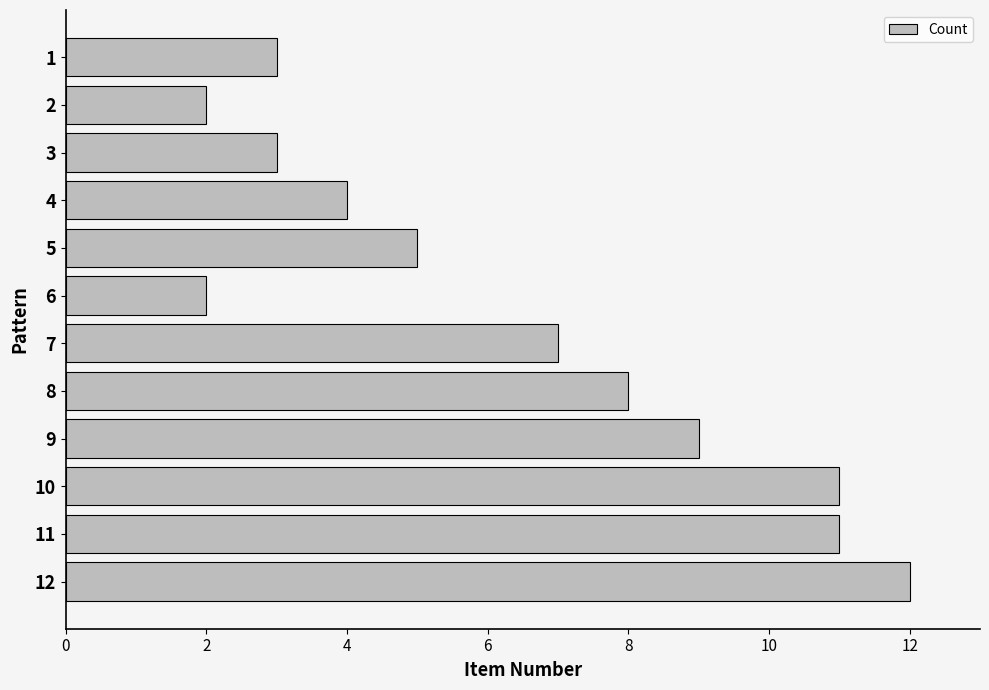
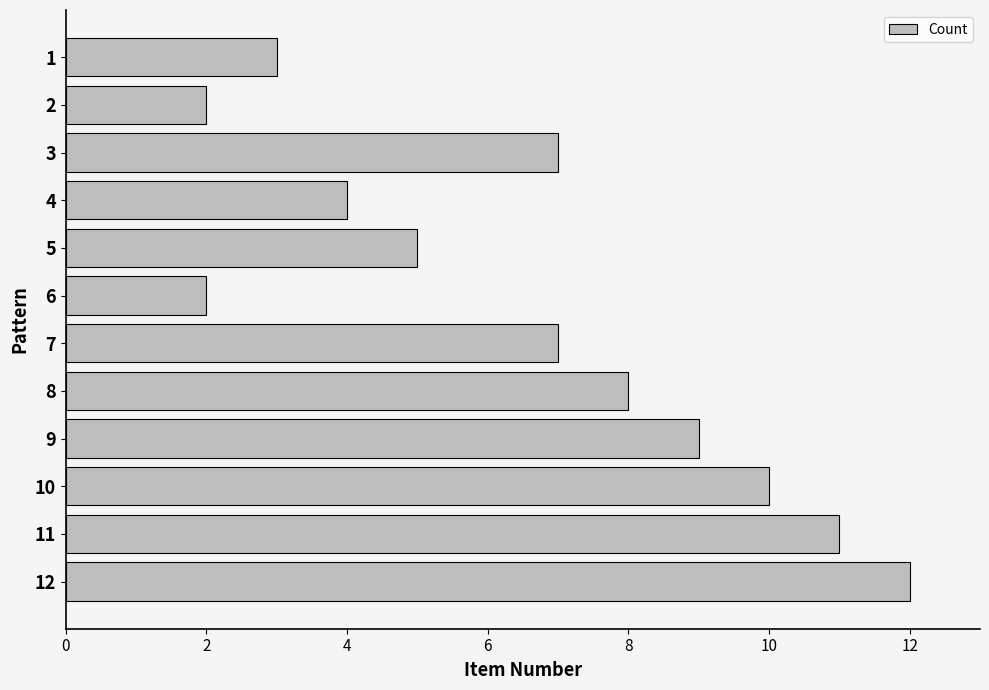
3: 3 -> 7
10: 11 -> 10
